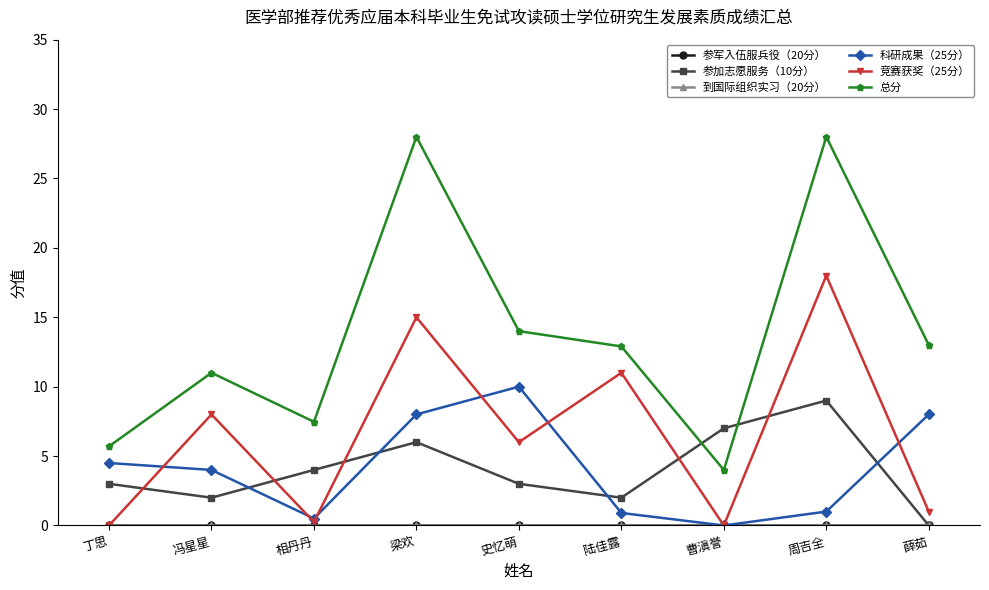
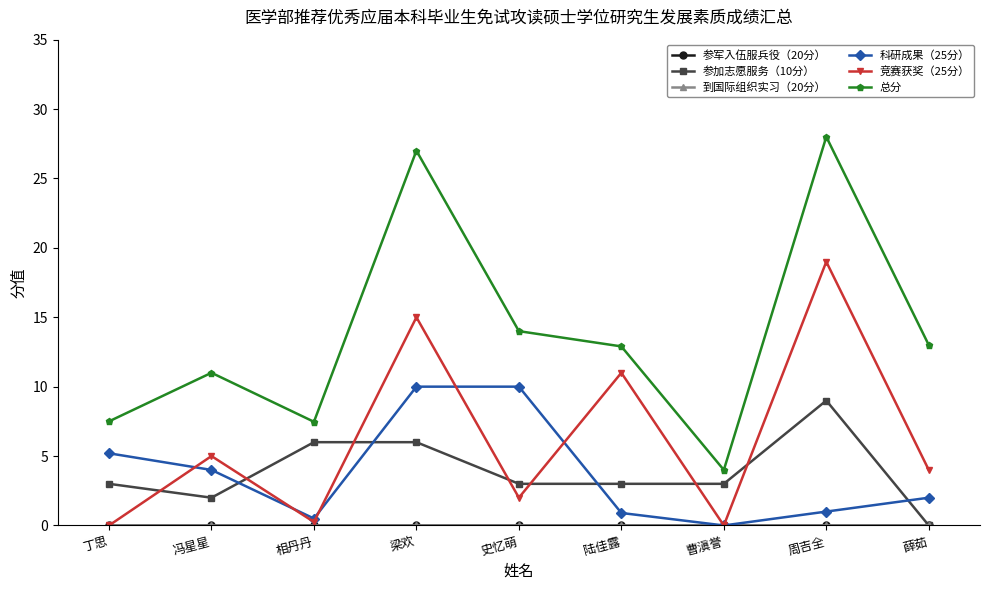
科研成果（25分）, 丁思: 4.5 -> 5.2
总分, 丁思: 5.7 -> 7.5
竞赛获奖（25分）, 冯星星: 8 -> 5
参加志愿服务（10分）, 相丹丹: 4 -> 6
科研成果（25分）, 梁欢: 8 -> 10
总分, 梁欢: 28 -> 27
竞赛获奖（25分）, 史忆萌: 6 -> 2
参加志愿服务（10分）, 陆佳露: 2 -> 3
参加志愿服务（10分）, 曹滇誉: 7 -> 3
竞赛获奖（25分）, 周吉全: 18 -> 19
科研成果（25分）, 薛茹: 8 -> 2
竞赛获奖（25分）, 薛茹: 1 -> 4
